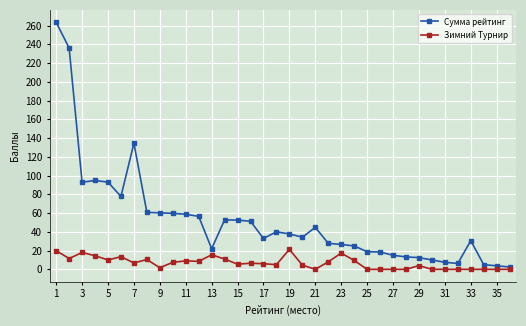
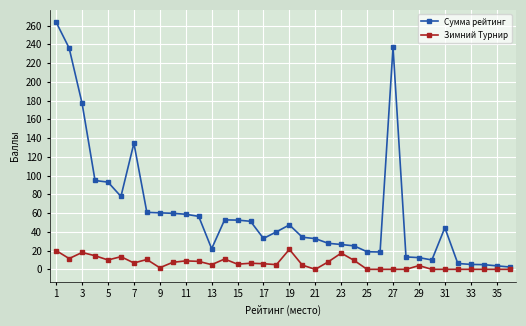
Сумма рейтинг, 3: 90 -> 180
Зимний Турнир, 13: 20 -> 10
Сумма рейтинг, 19: 40 -> 50
Сумма рейтинг, 21: 40 -> 30
Сумма рейтинг, 27: 20 -> 240
Сумма рейтинг, 31: 10 -> 40
Сумма рейтинг, 33: 30 -> 10
